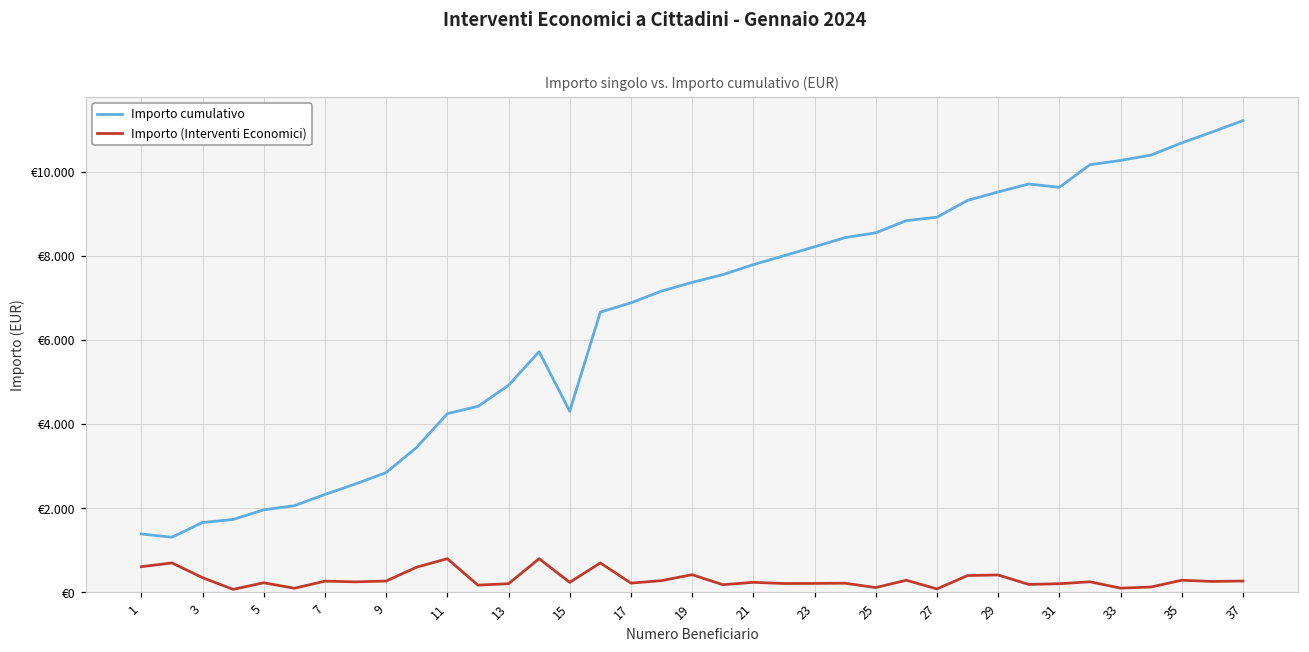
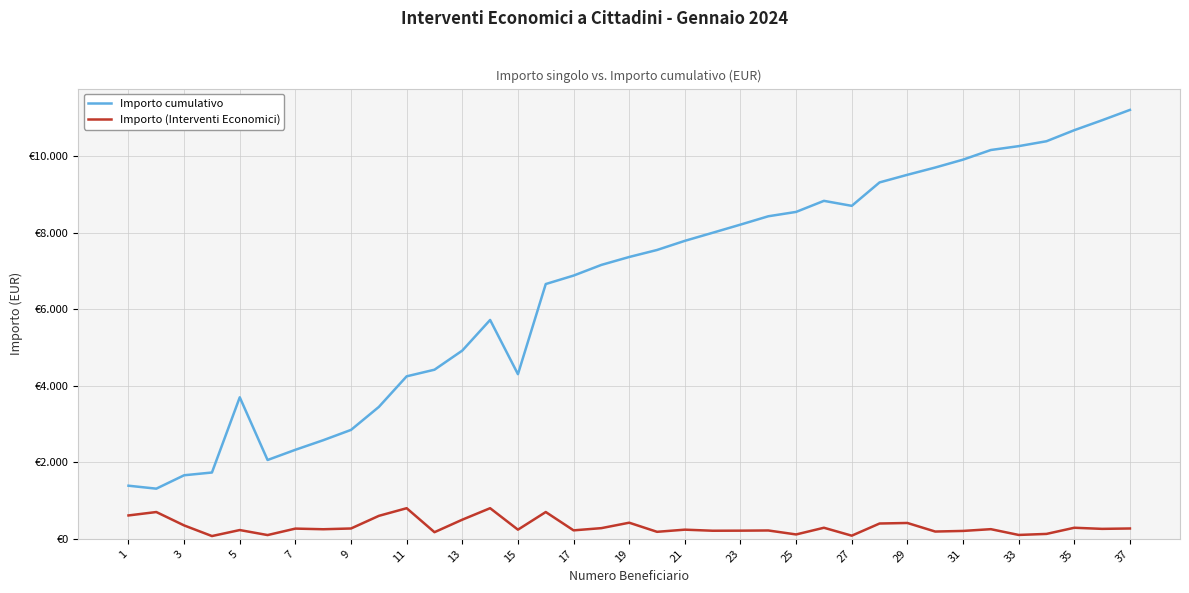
Importo cumulativo, 5: €2.0 -> €3.7
Importo (Interventi Economici), 13: €0.2 -> €0.5
Importo cumulativo, 27: €8.9 -> €8.7
Importo cumulativo, 31: €9.6 -> €9.9
